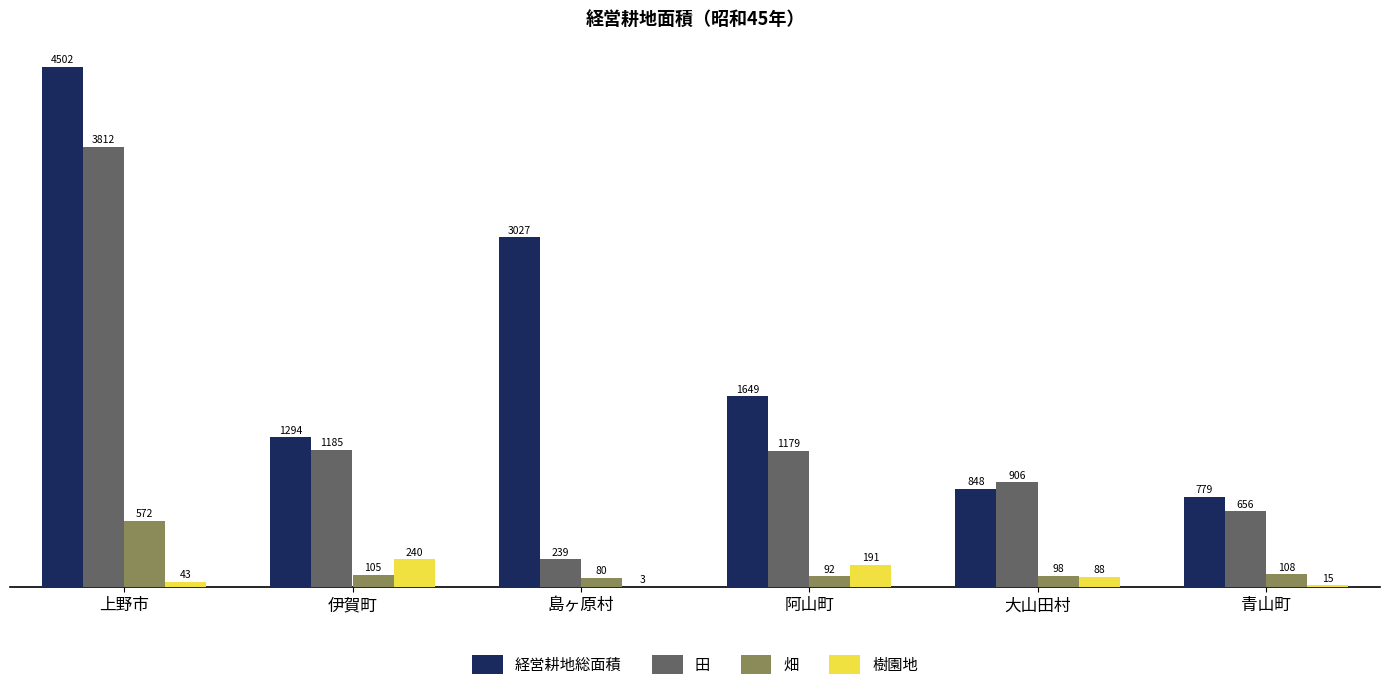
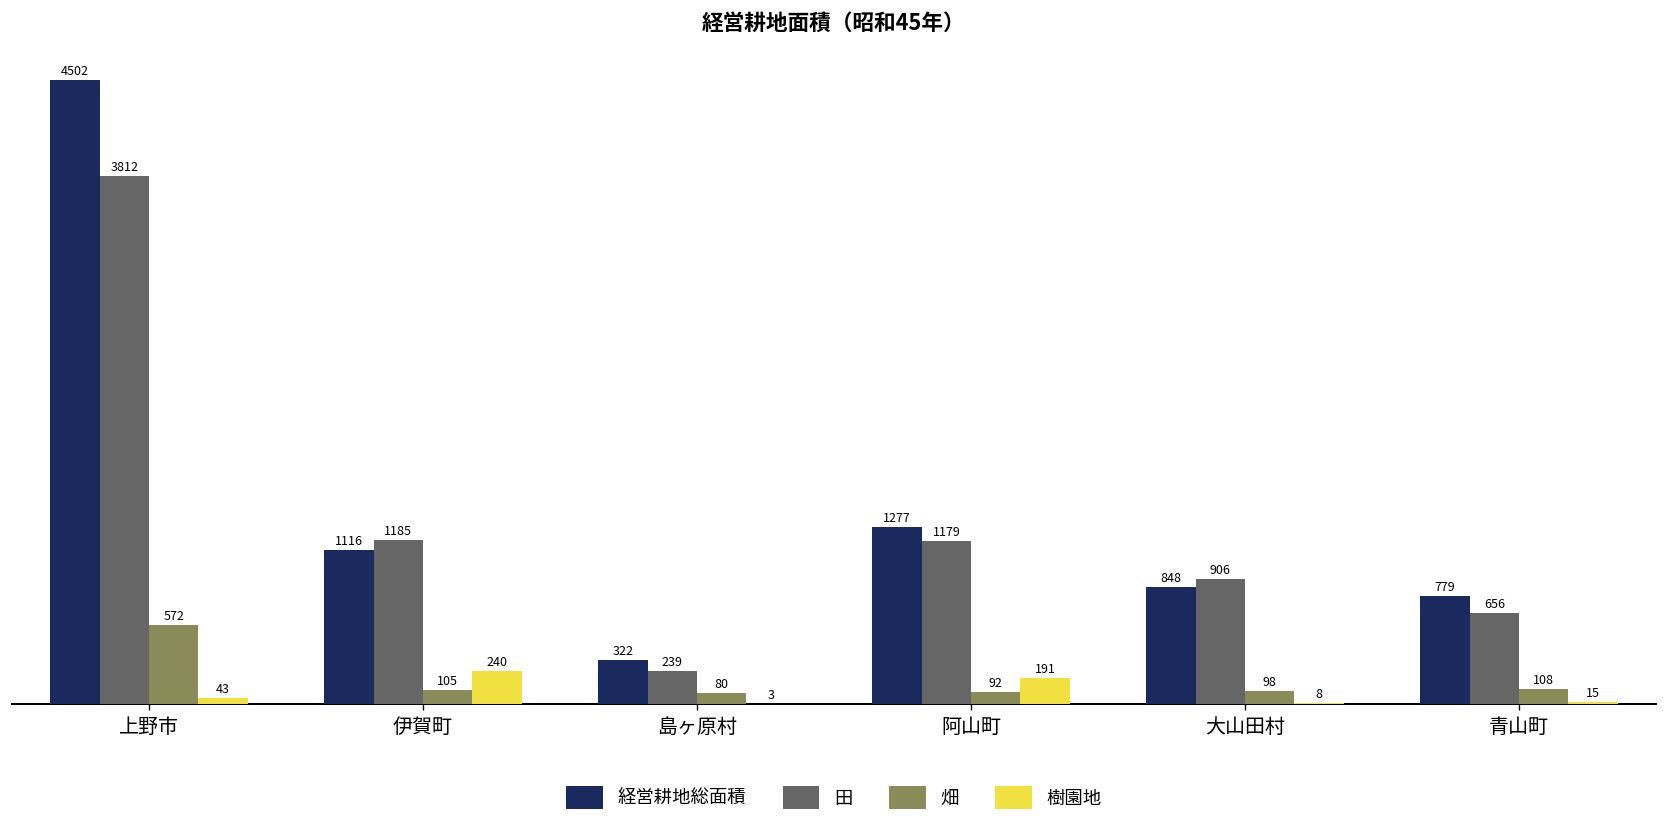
経営耕地総面積, 伊賀町: 1294 -> 1116
経営耕地総面積, 島ヶ原村: 3027 -> 322
経営耕地総面積, 阿山町: 1649 -> 1277
樹園地, 大山田村: 88 -> 8
